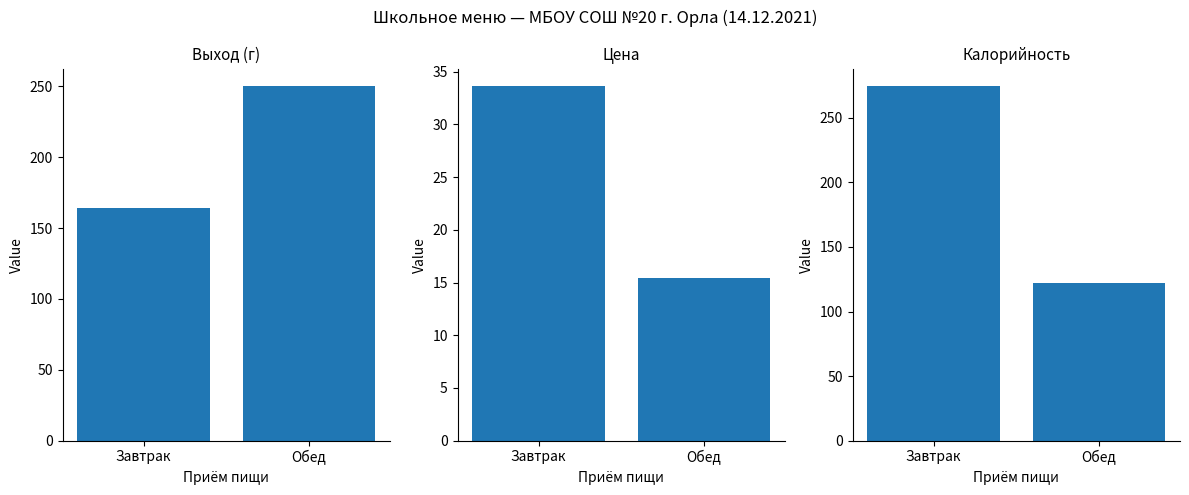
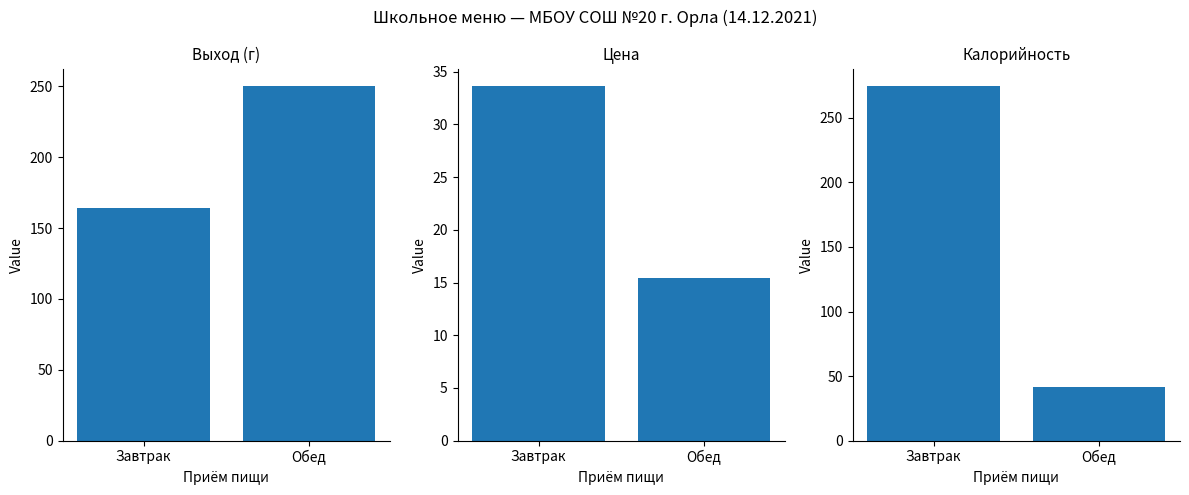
Калорийность, Обед: 122 -> 41
